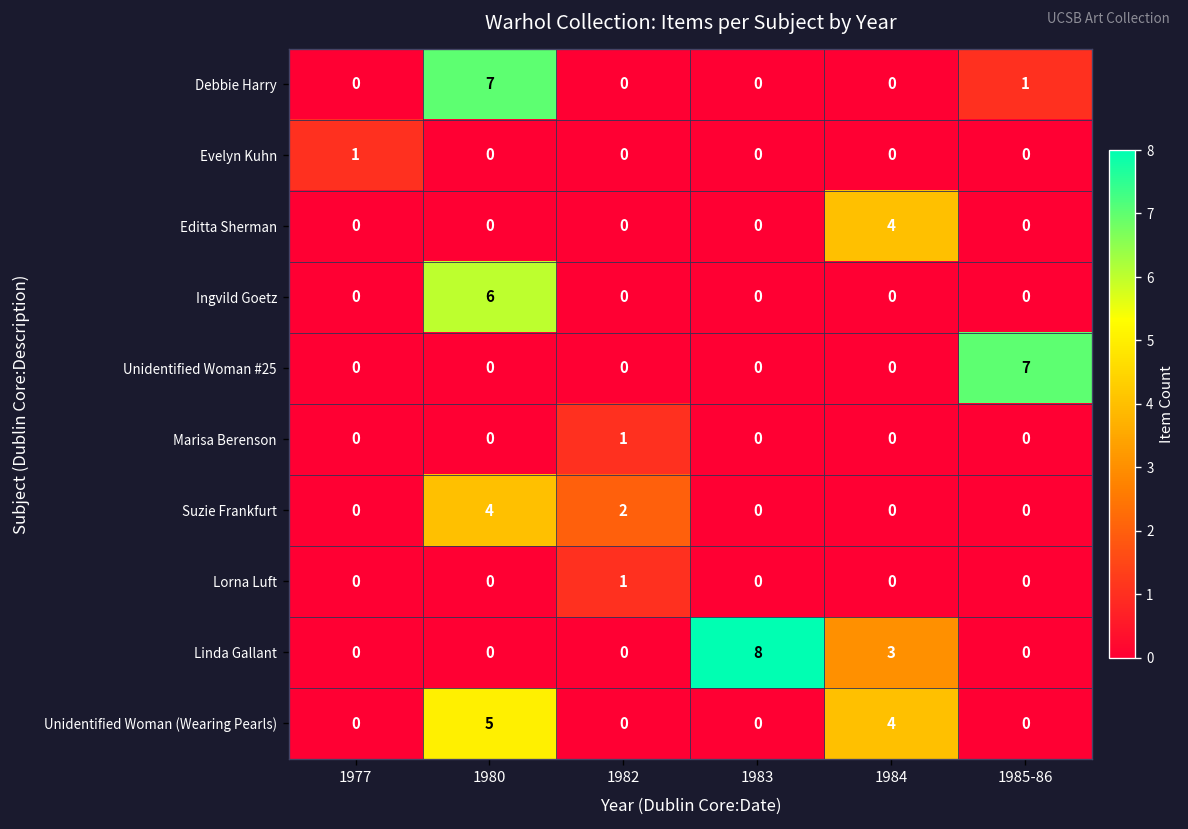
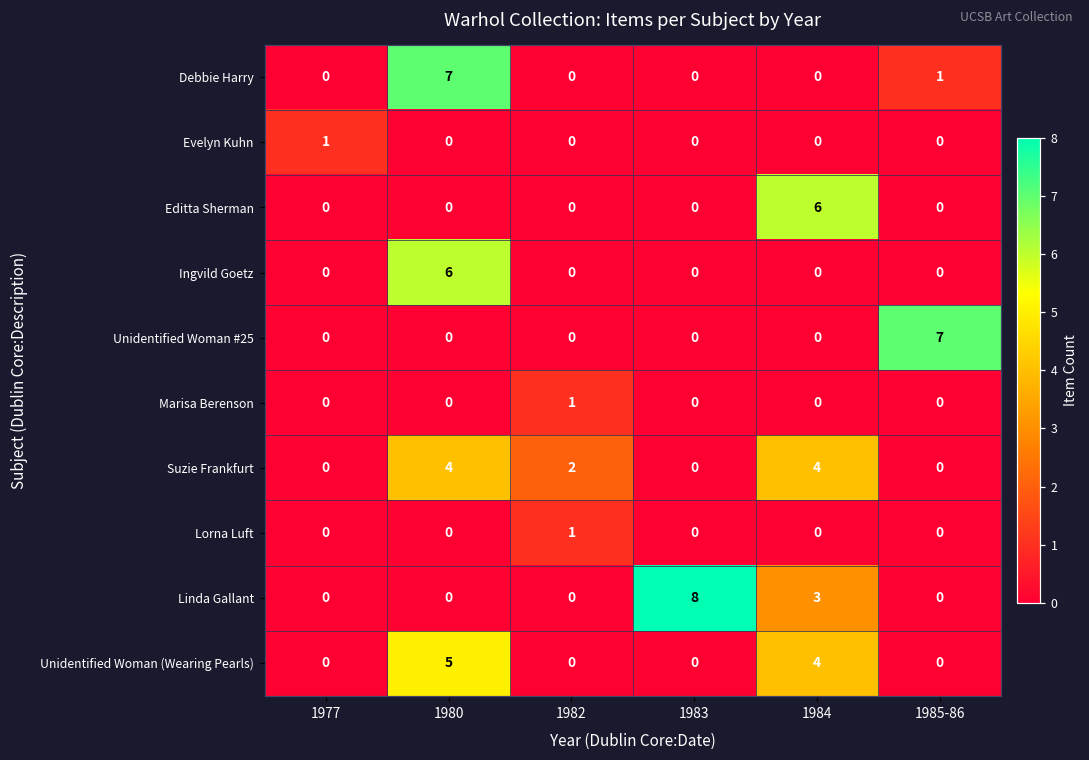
Editta Sherman, 1984: 4 -> 6
Suzie Frankfurt, 1984: 0 -> 4
